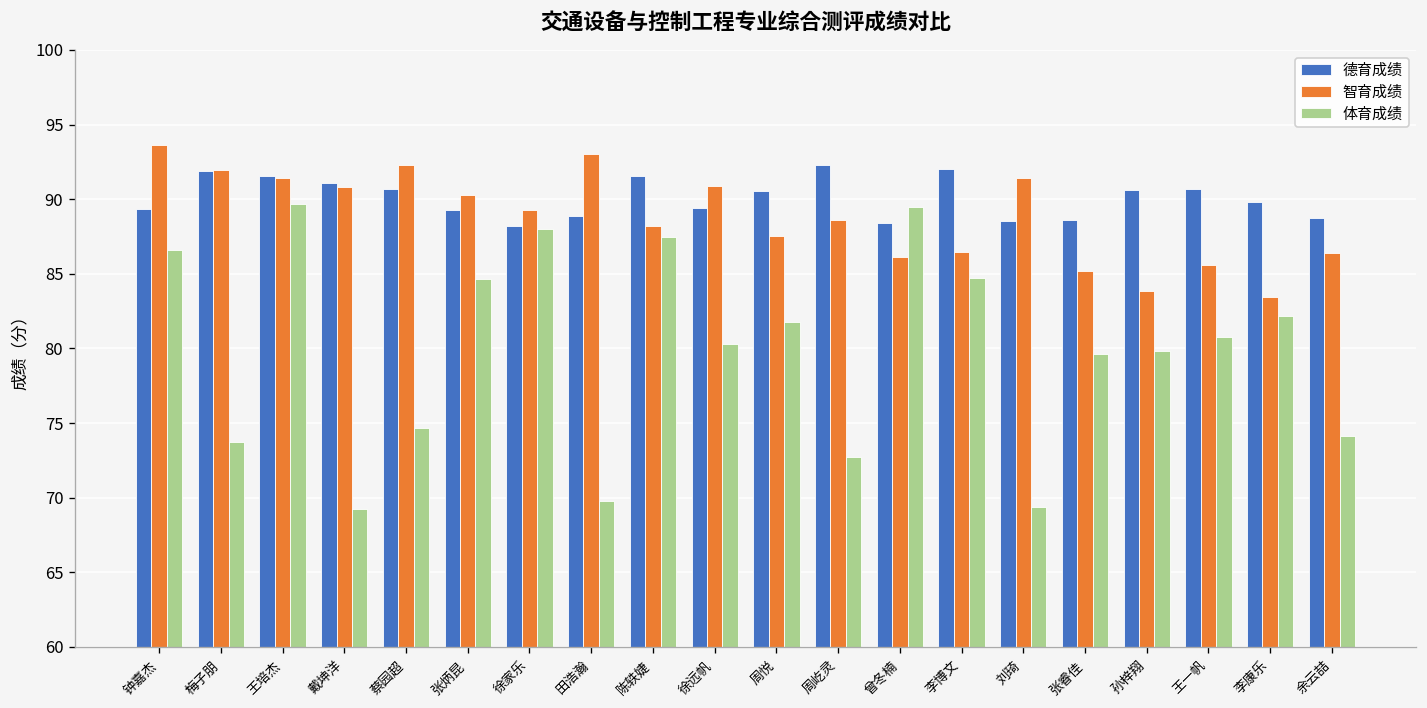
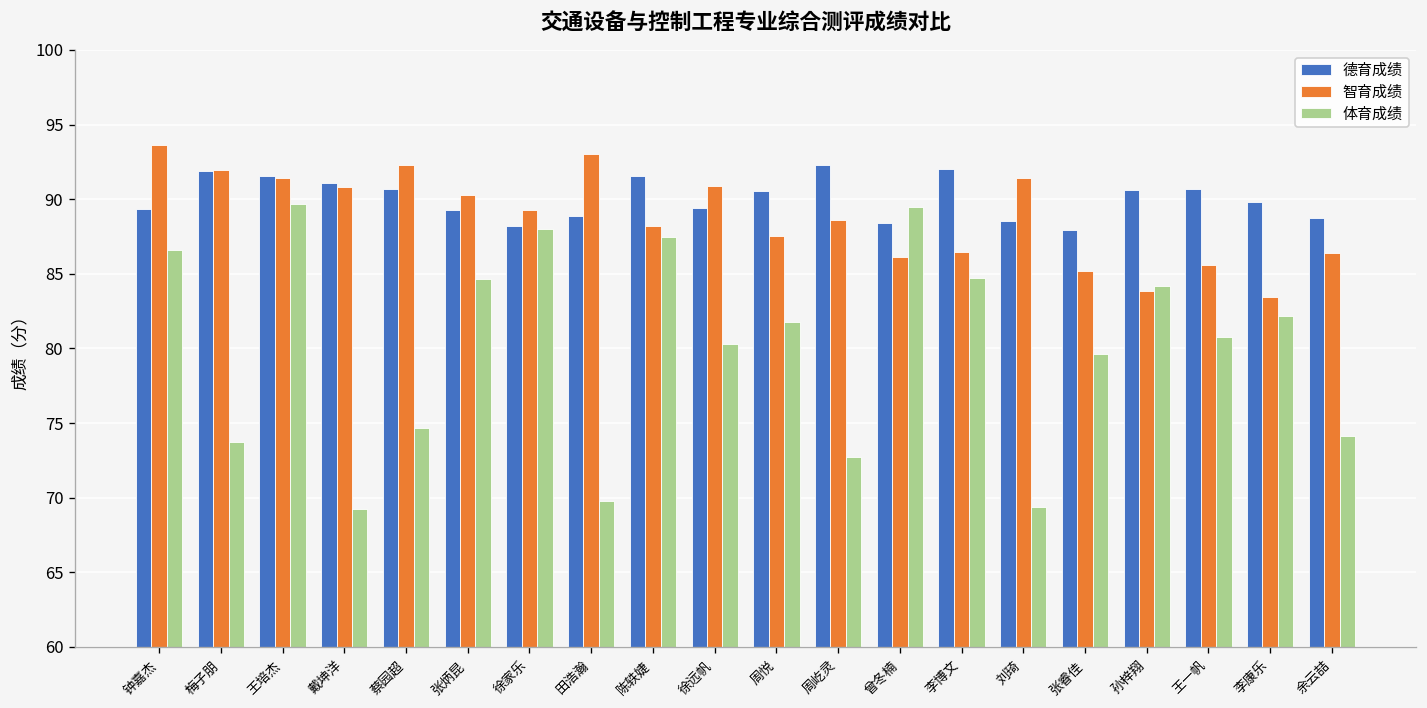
德育成绩, 张睿佳: 88.6 -> 88.0
体育成绩, 孙梓翔: 79.8 -> 84.2
